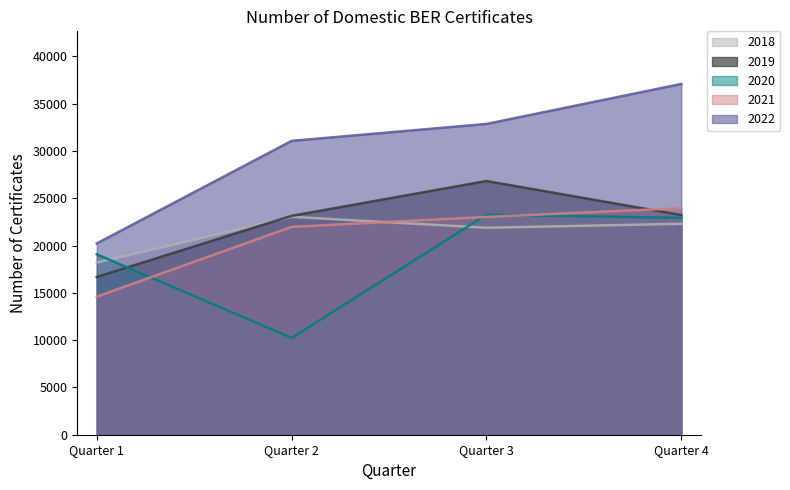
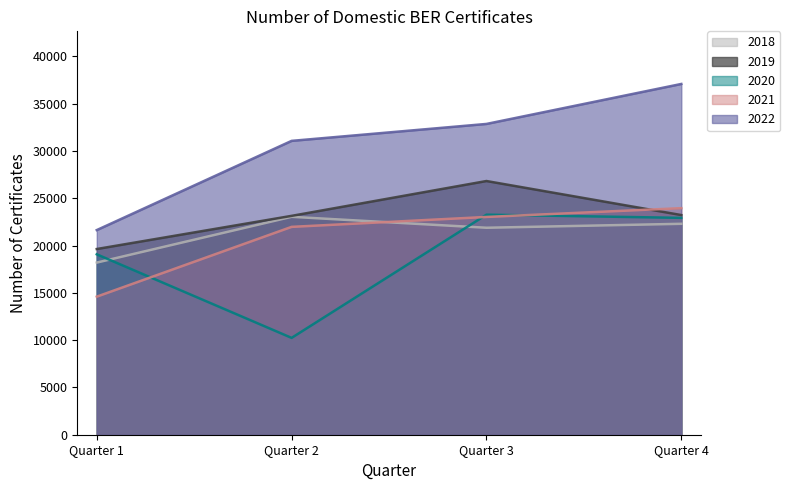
2019, Quarter 1: 17000 -> 20000
2022, Quarter 1: 20000 -> 22000
